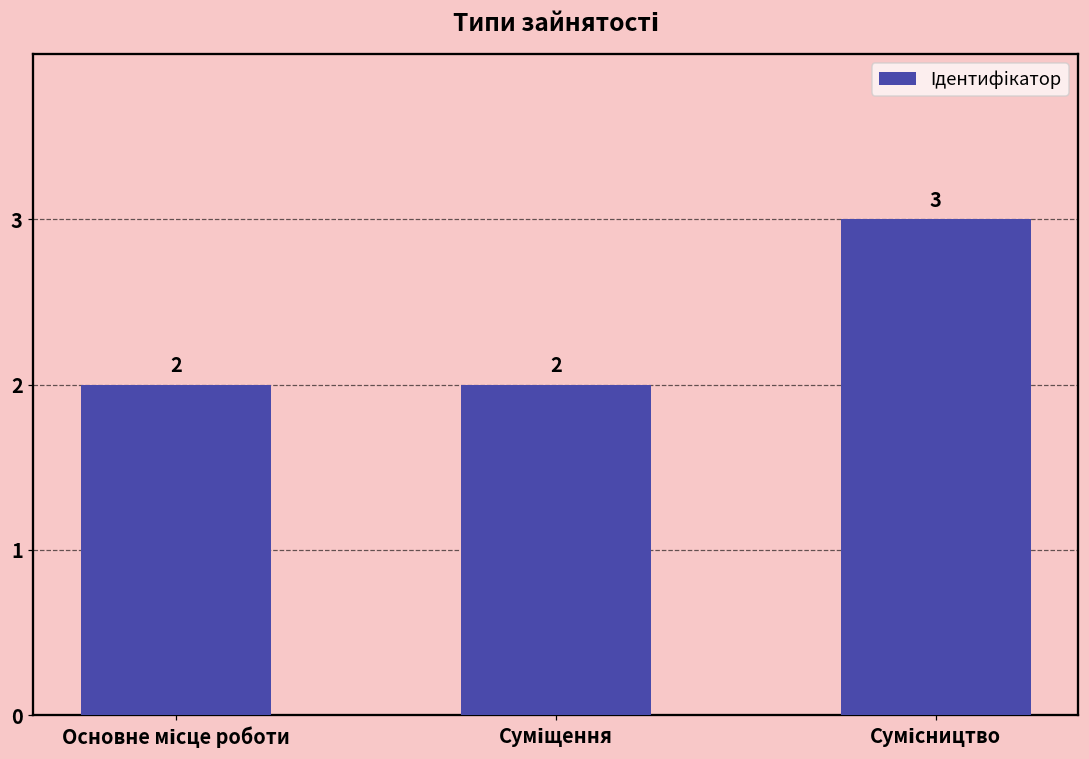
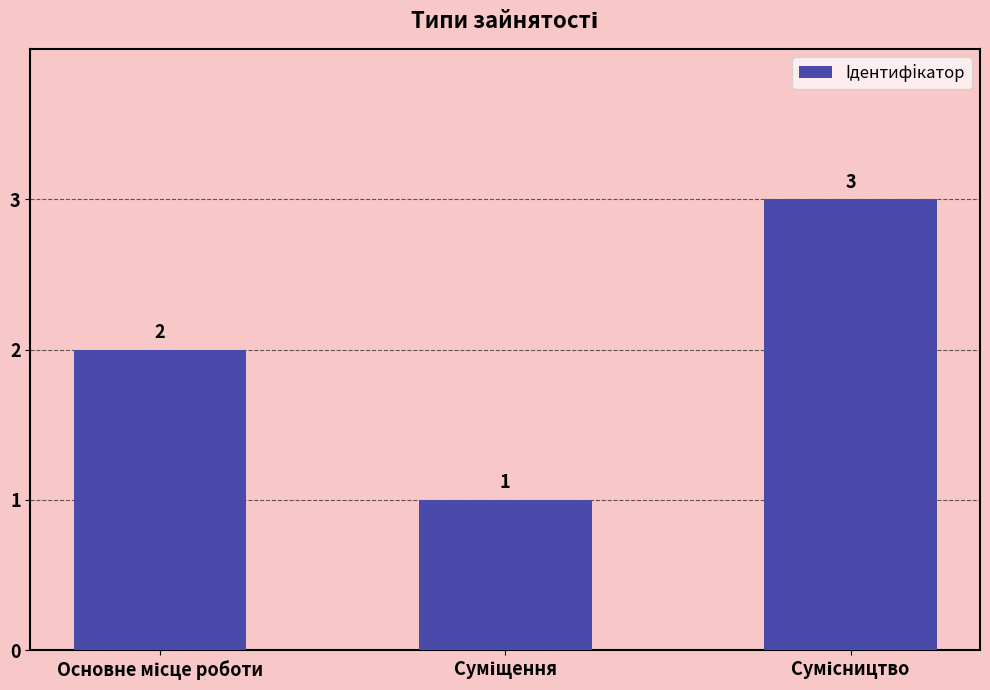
Суміщення: 2 -> 1
